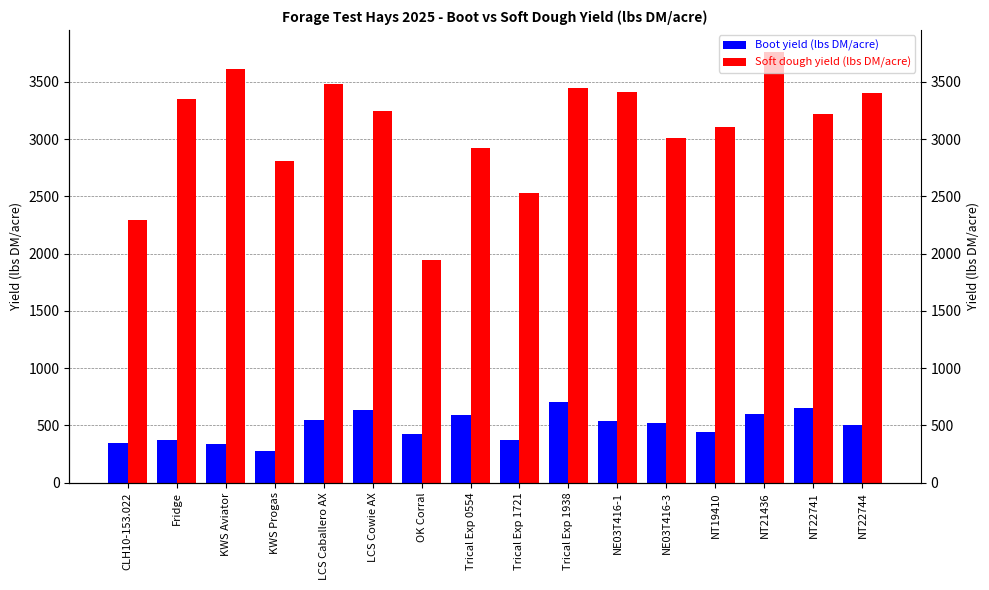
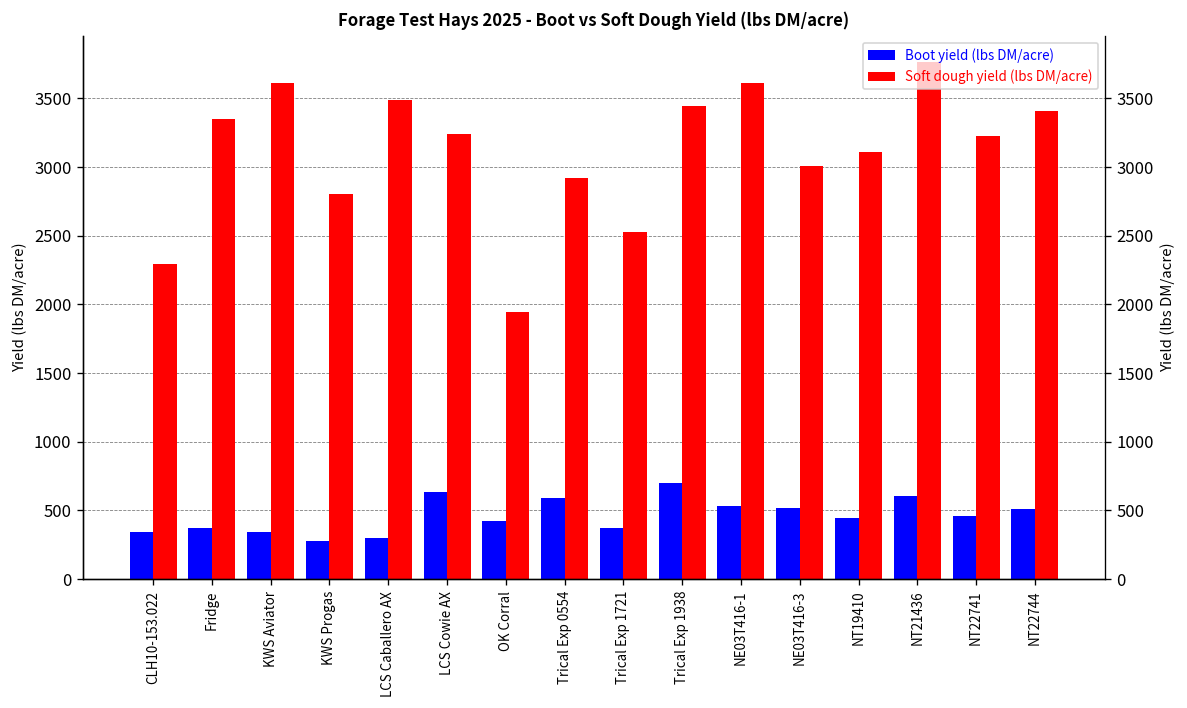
Boot yield (lbs DM/acre), LCS Caballero AX: 550 -> 300
Soft dough yield (lbs DM/acre), NE03T416-1: 3420 -> 3610
Boot yield (lbs DM/acre), NT22741: 650 -> 460
